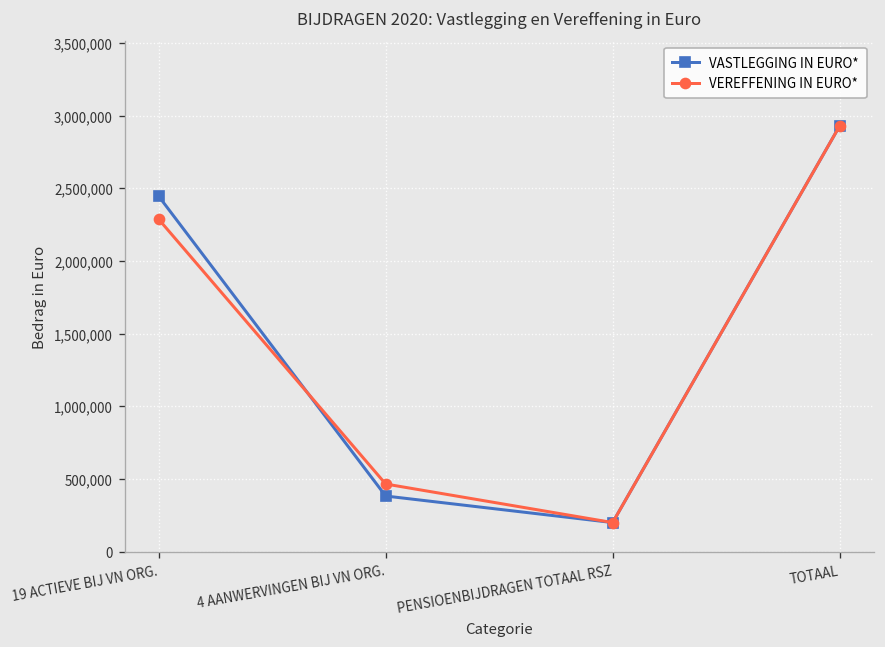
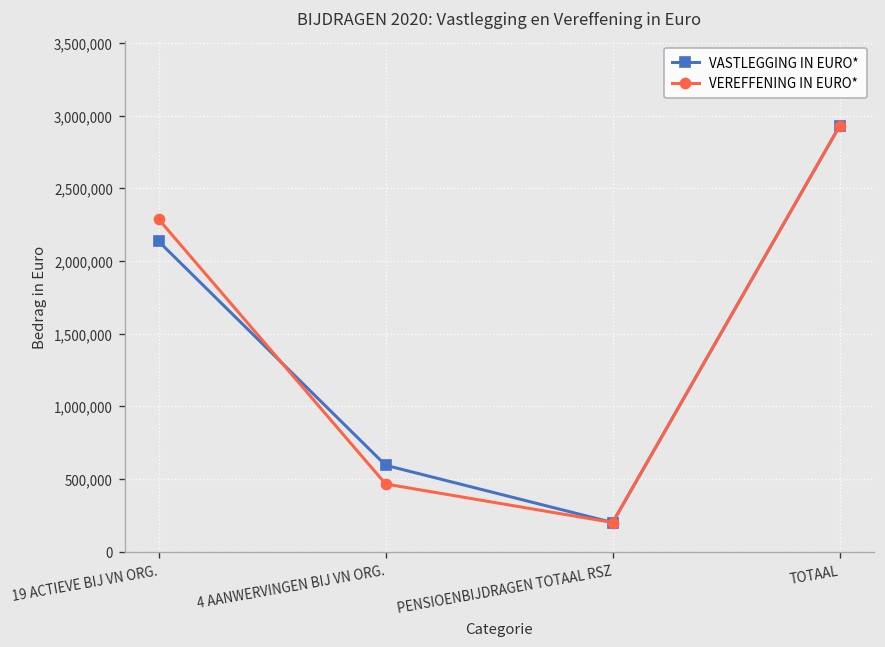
VASTLEGGING IN EURO*, 19 ACTIEVE BIJ VN ORG.: 2,440,000 -> 2,130,000
VASTLEGGING IN EURO*, 4 AANWERVINGEN BIJ VN ORG.: 380,000 -> 590,000
